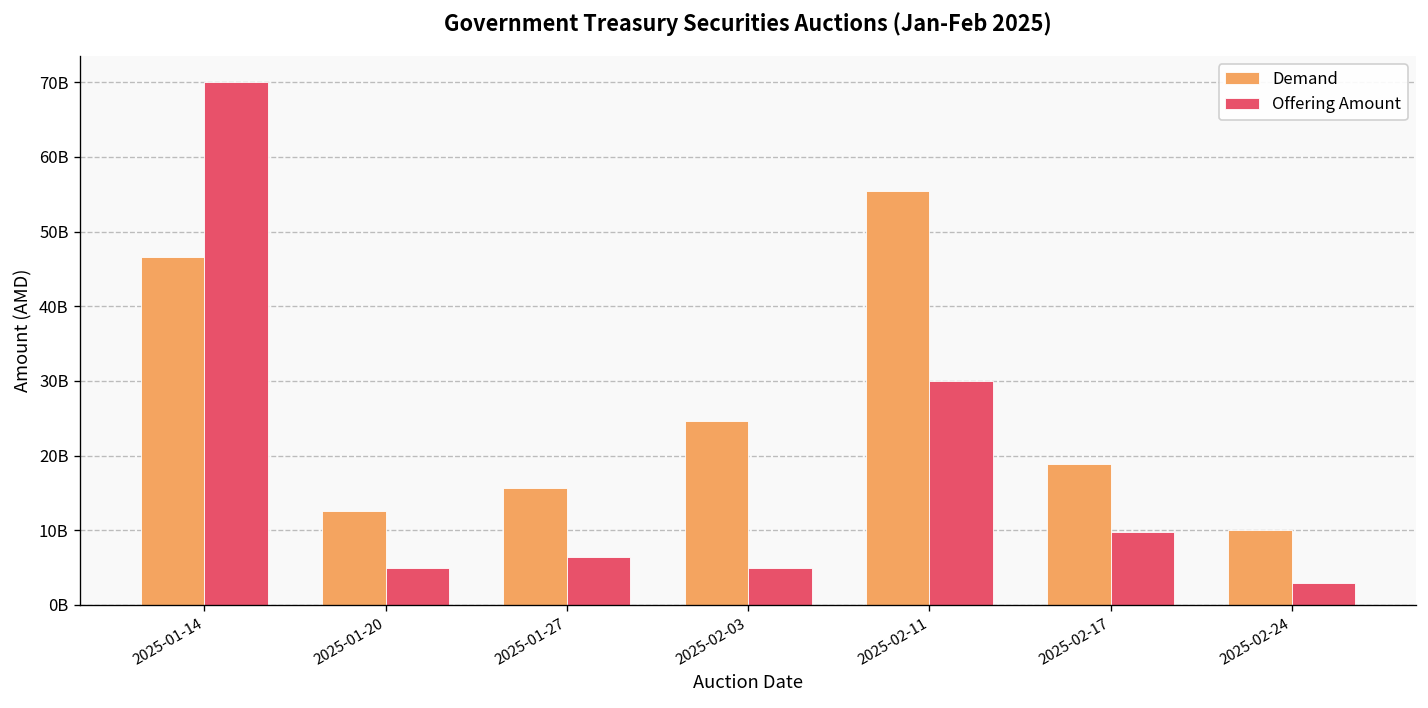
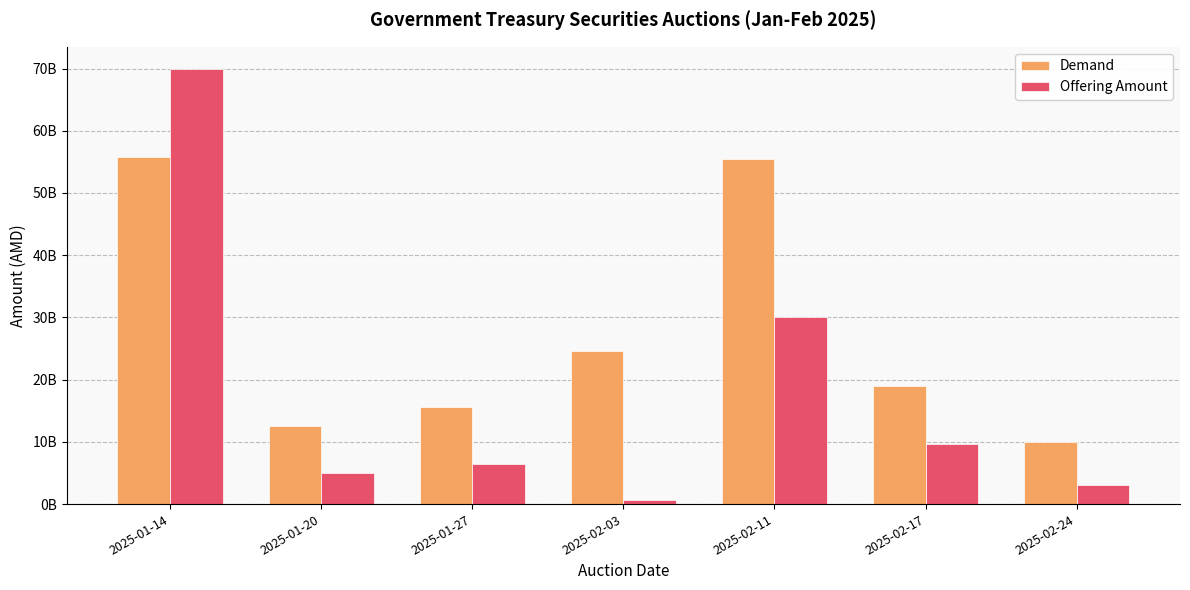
Demand, 2025-01-14: 47000000000 -> 56000000000
Offering Amount, 2025-02-03: 5000000000 -> 1000000000
